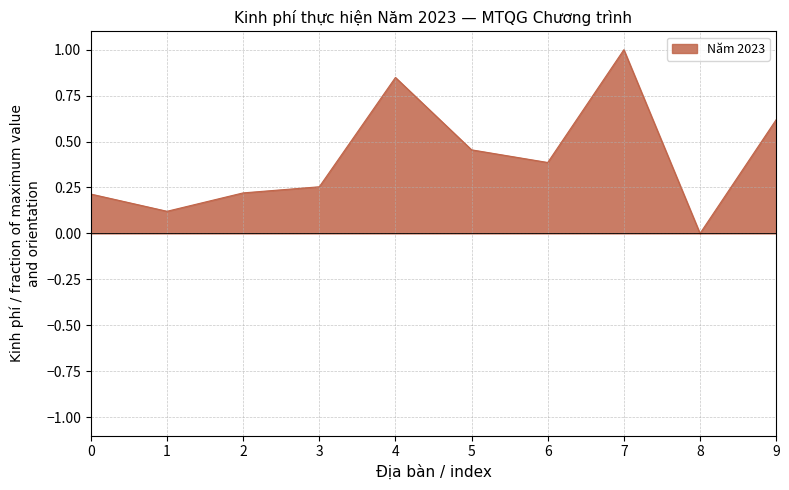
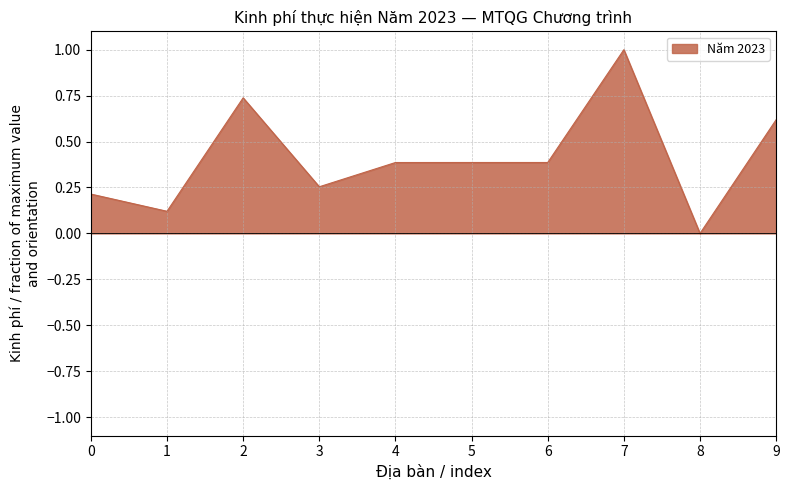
2: 0.22 -> 0.74
4: 0.85 -> 0.39
5: 0.45 -> 0.39
